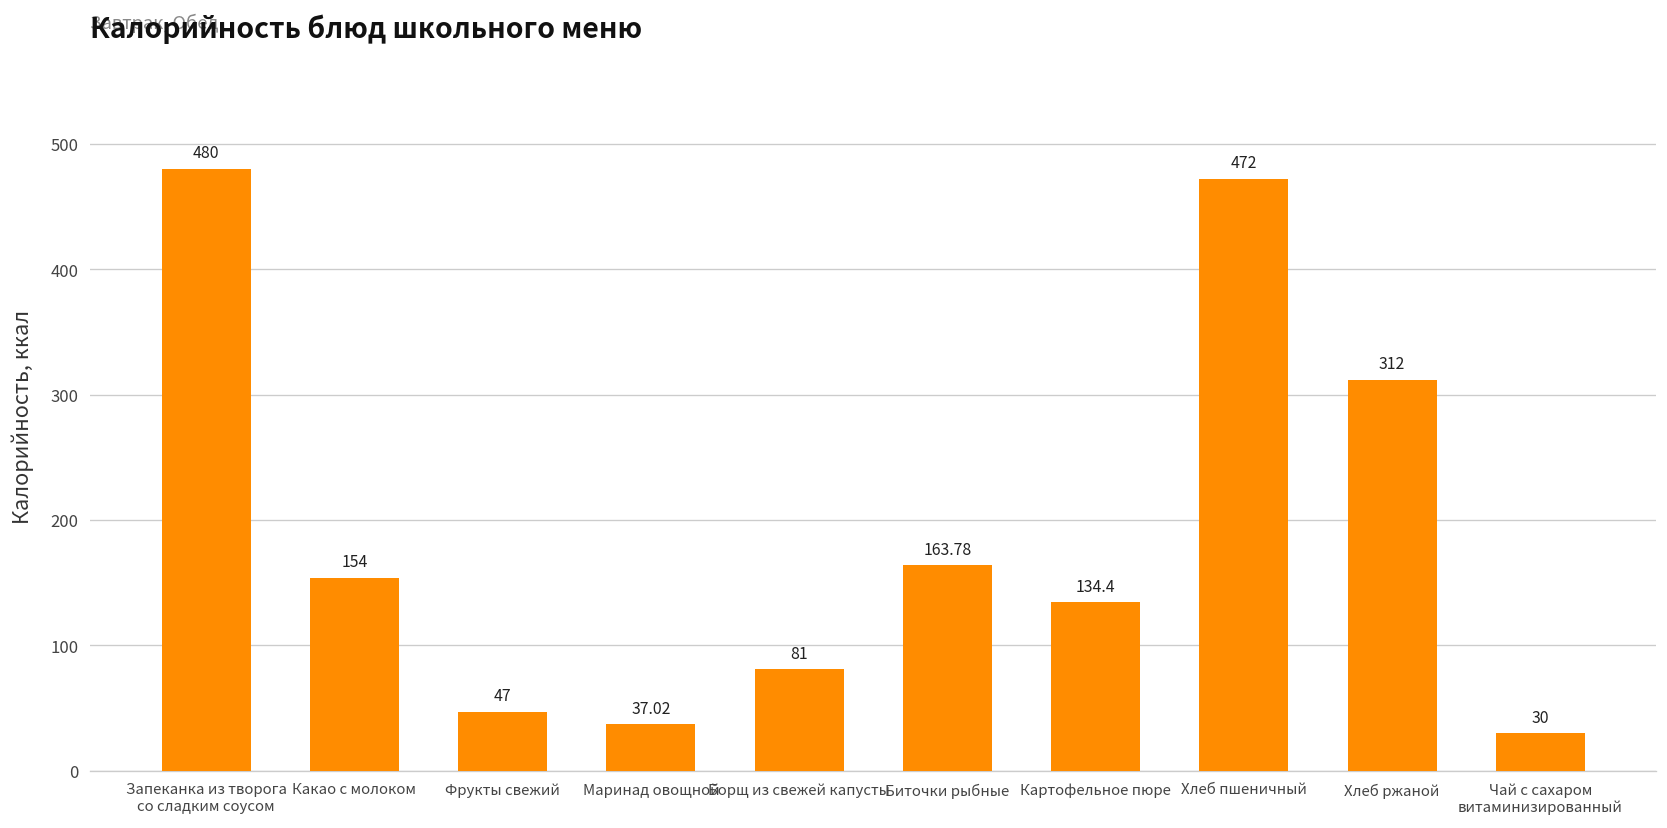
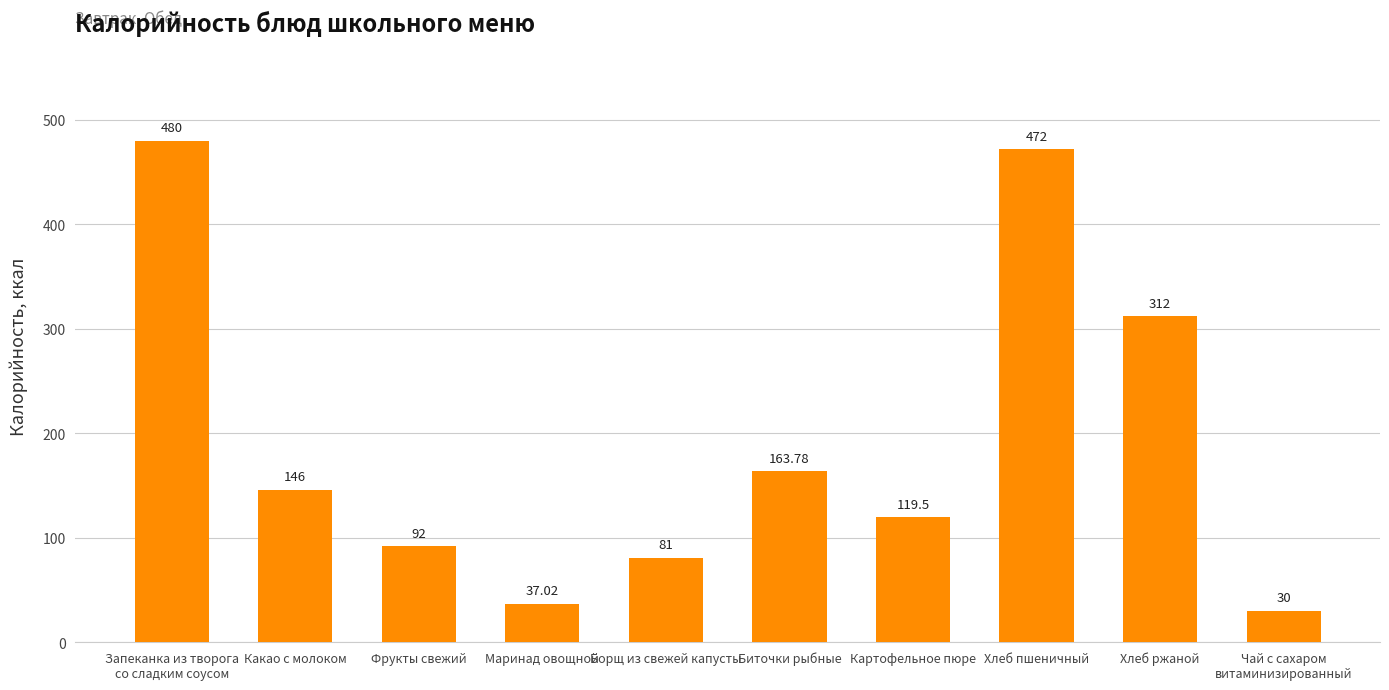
Какао с молоком: 154 -> 146
Фрукты свежий: 47 -> 92
Картофельное пюре: 134.4 -> 119.5
